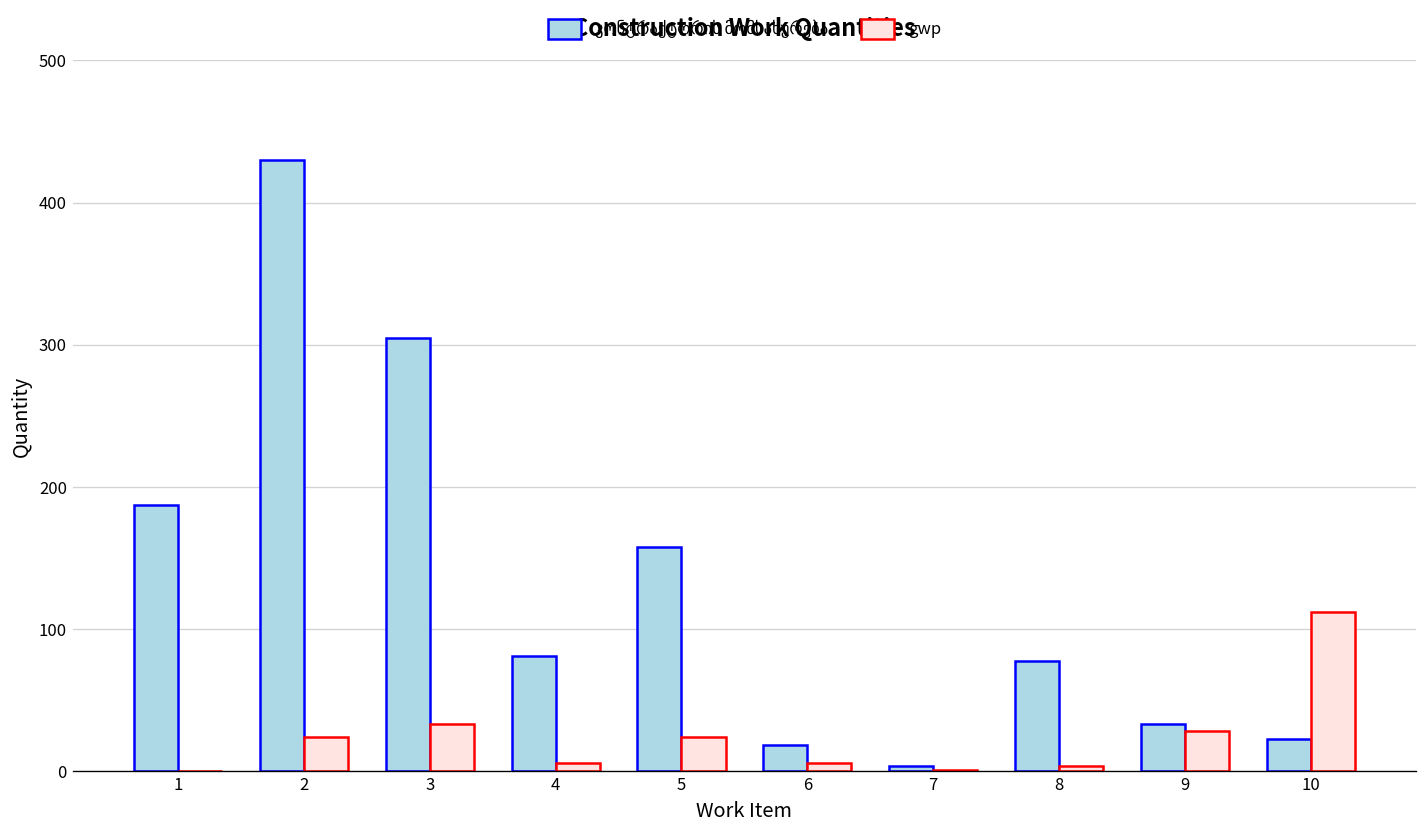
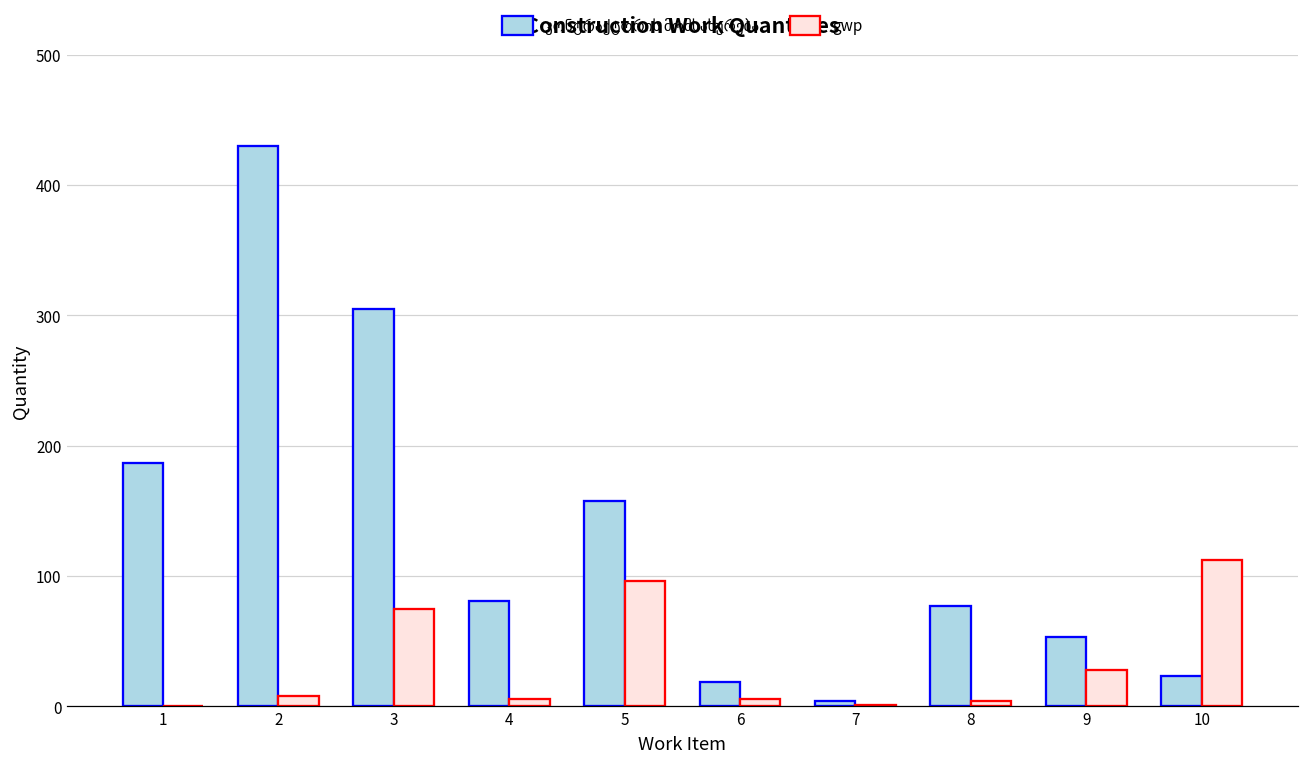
gwp, 2: 24 -> 8
gwp, 3: 33 -> 75
gwp, 5: 24 -> 96
კონტრაქტორის მომსახურება, 9: 33 -> 53
